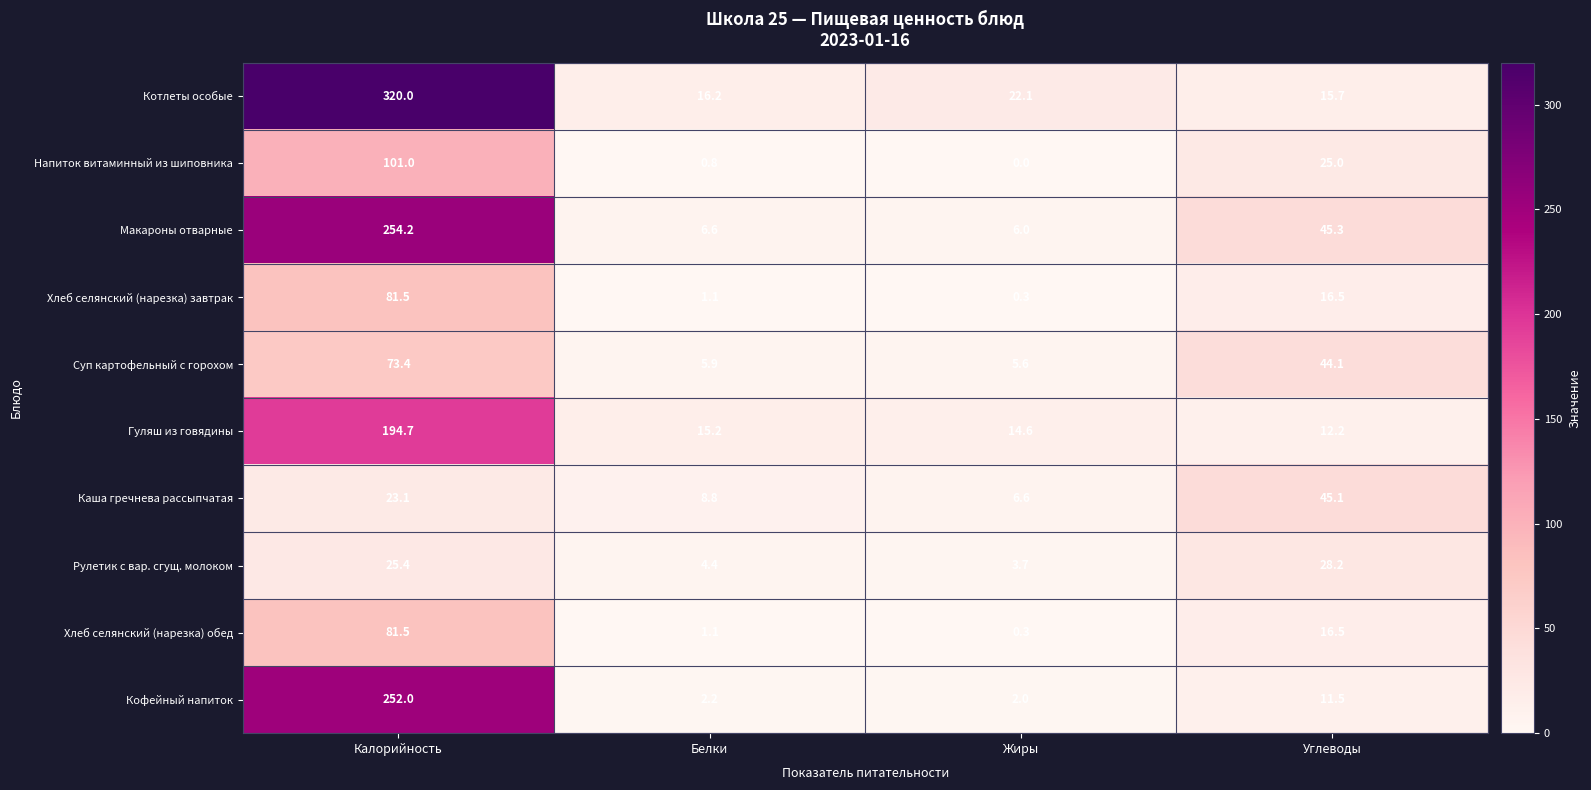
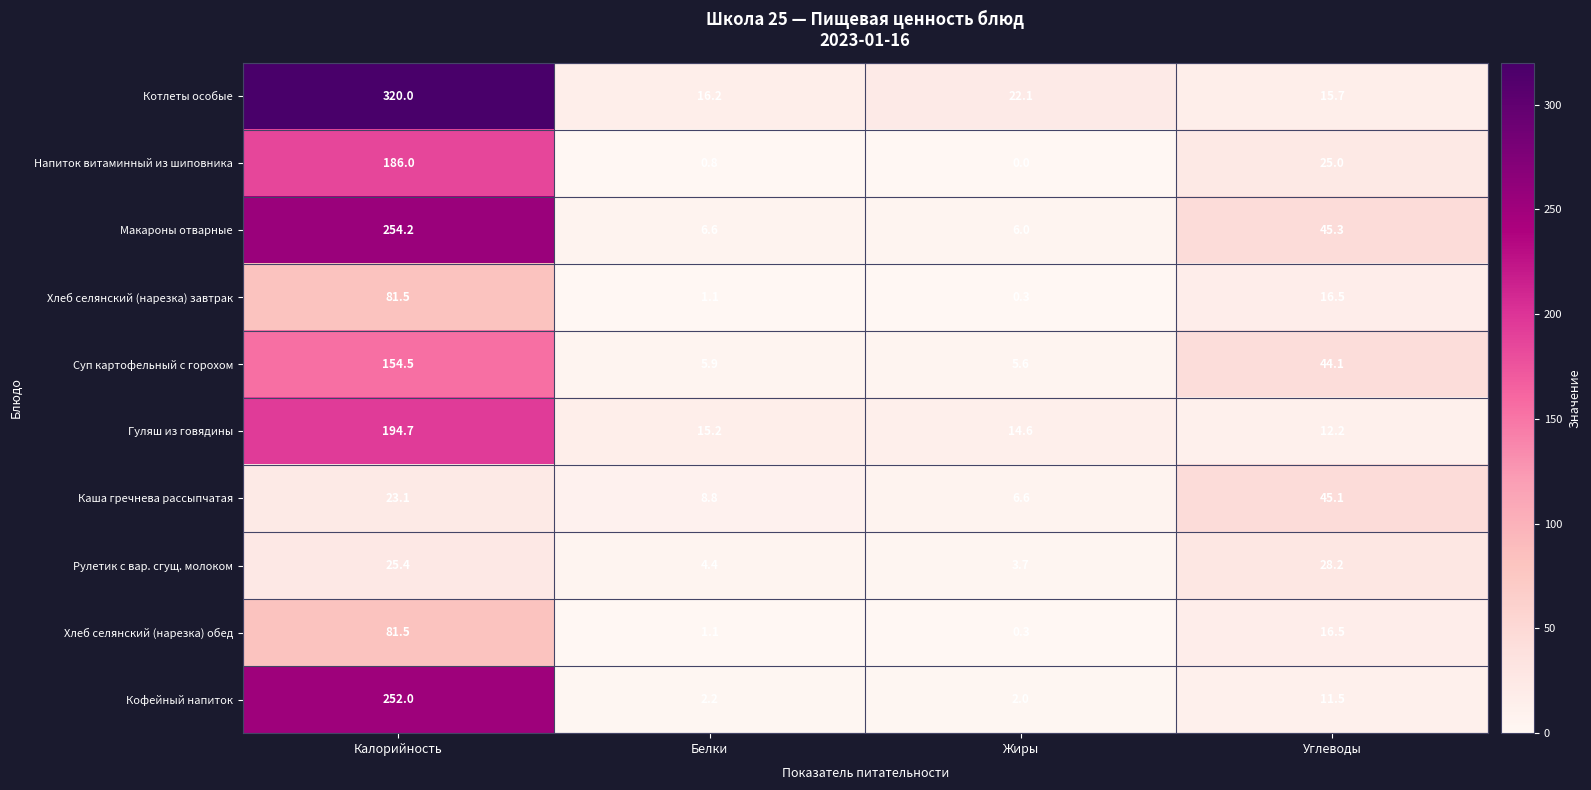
Напиток витаминный из шиповника, Калорийность: 101.0 -> 186.0
Суп картофельный с горохом, Калорийность: 73.4 -> 154.5
